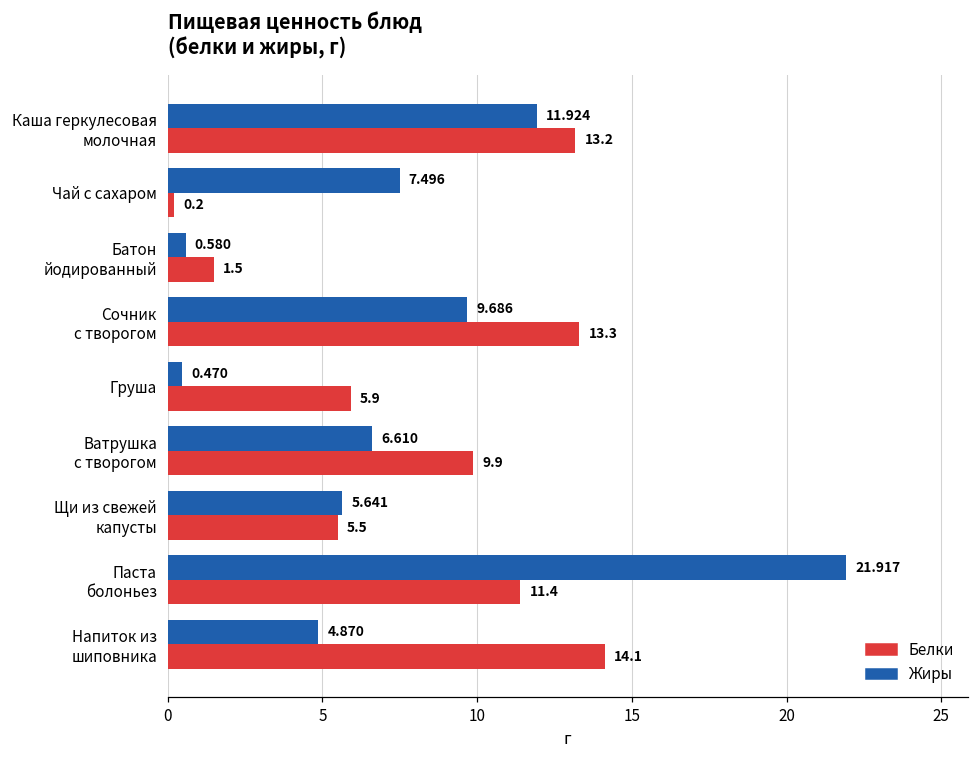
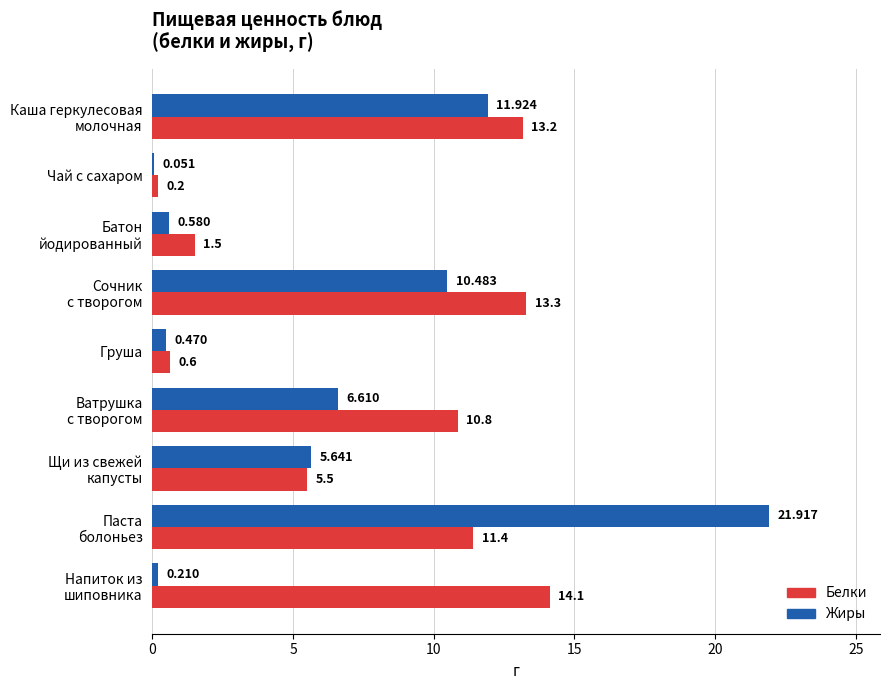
Жиры, Чай с сахаром: 7.496 -> 0.051
Жиры, Сочник с творогом: 9.686 -> 10.483
Белки, Груша: 5.9 -> 0.6
Белки, Ватрушка с творогом: 9.9 -> 10.8
Жиры, Напиток из шиповника: 4.870 -> 0.210
